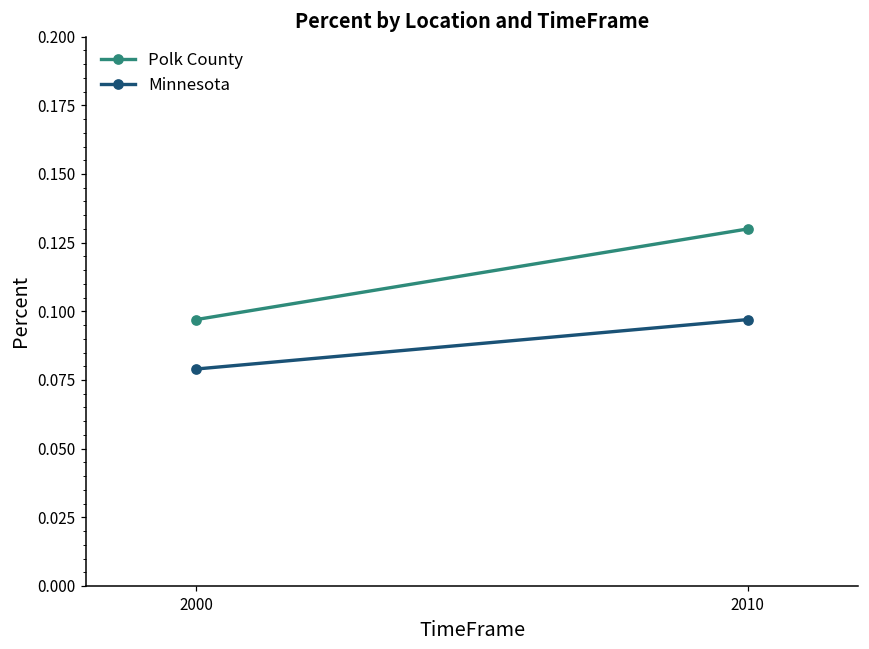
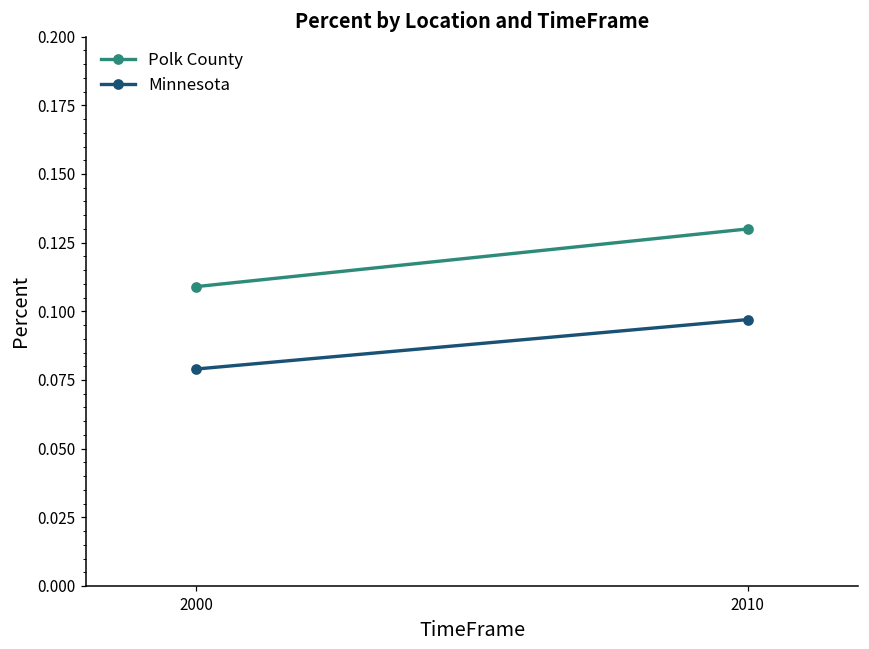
Polk County, 2000: 0.097 -> 0.109
